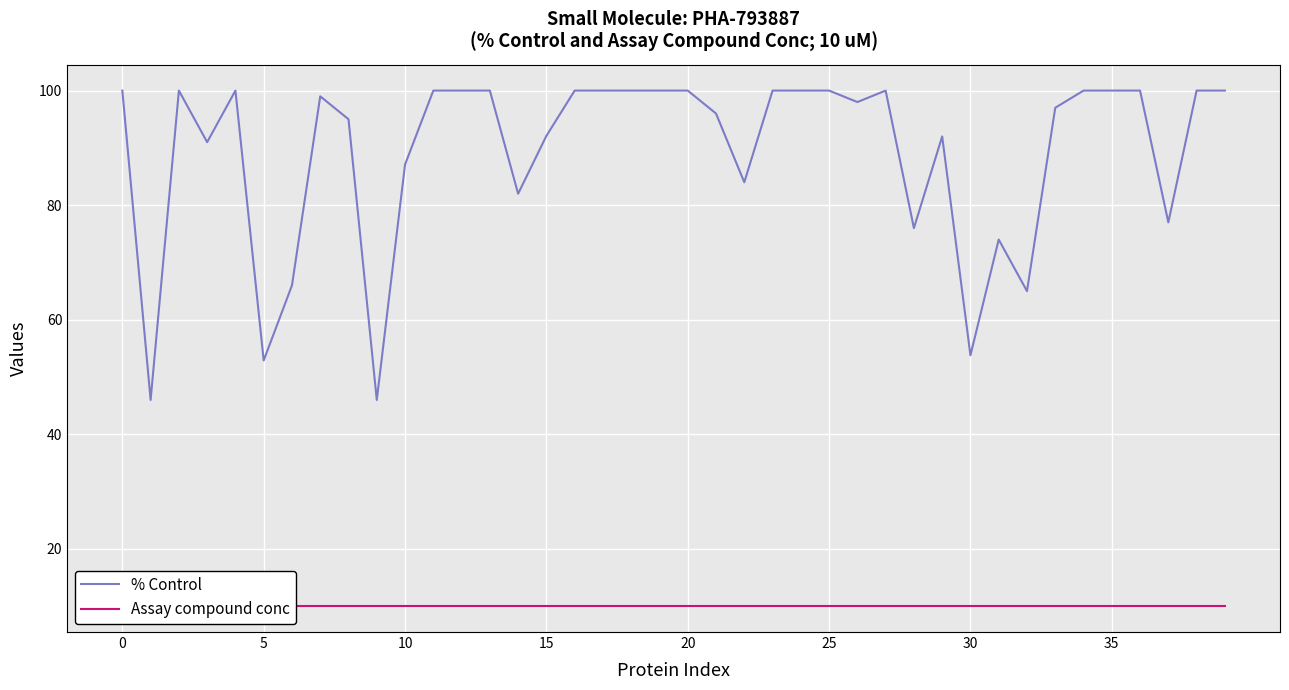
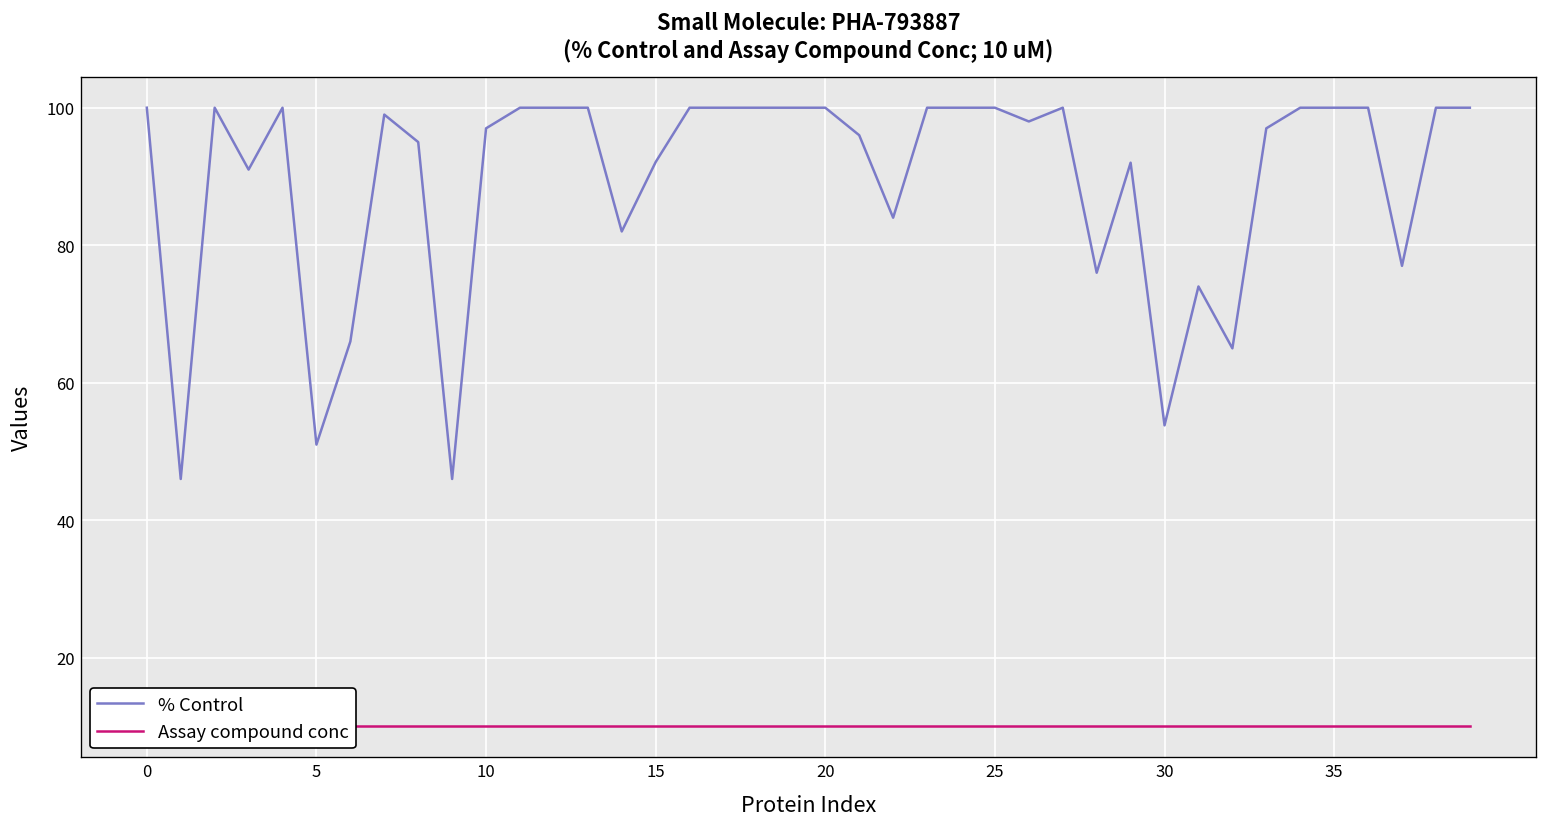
% Control, 5: 53 -> 51
% Control, 10: 87 -> 97
